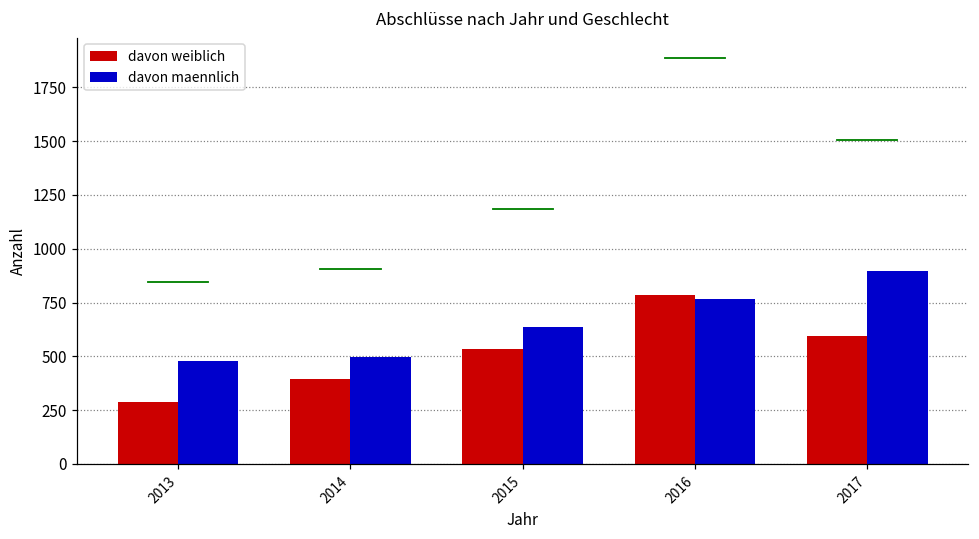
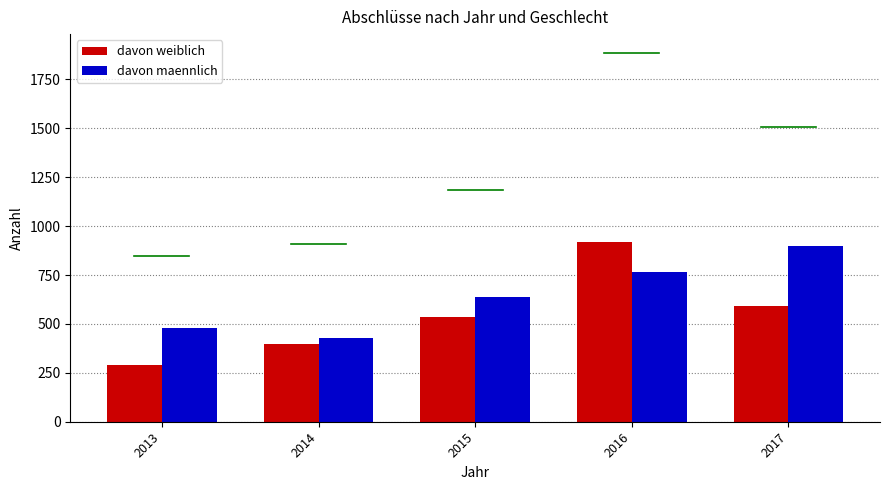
davon maennlich, 2014: 500 -> 430
davon weiblich, 2016: 780 -> 920
